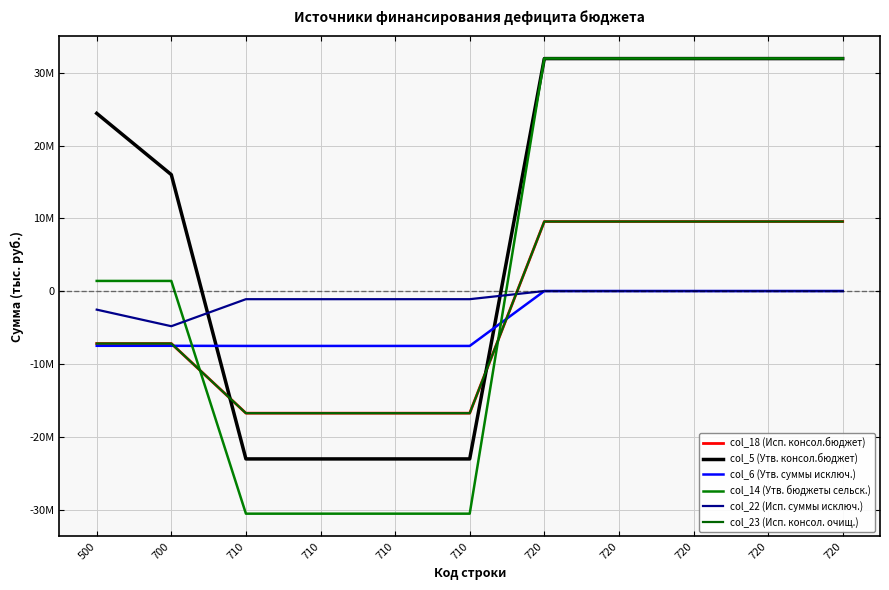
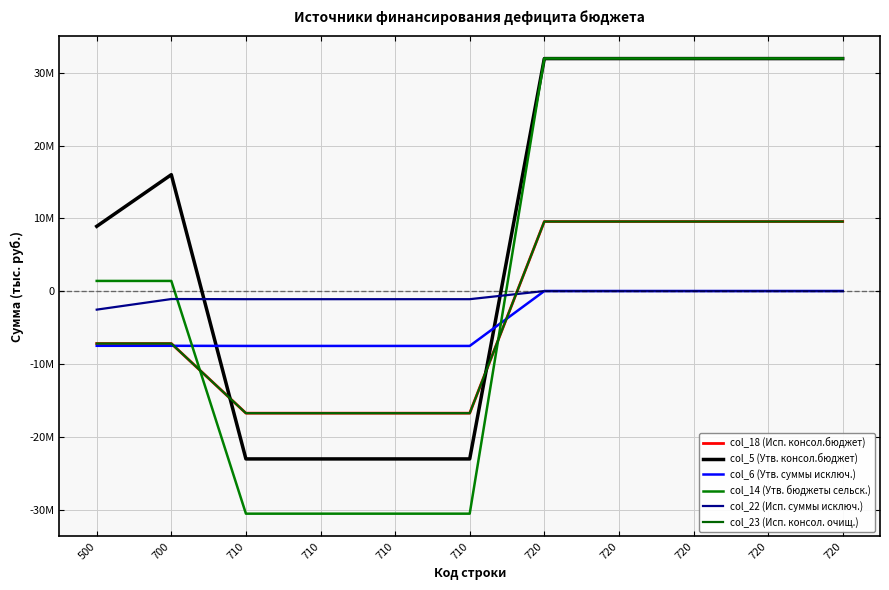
col_5 (Утв. консол.бюджет), 500: 24000000 -> 9000000
col_22 (Исп. суммы исключ.), 700: -5000000 -> -1000000
